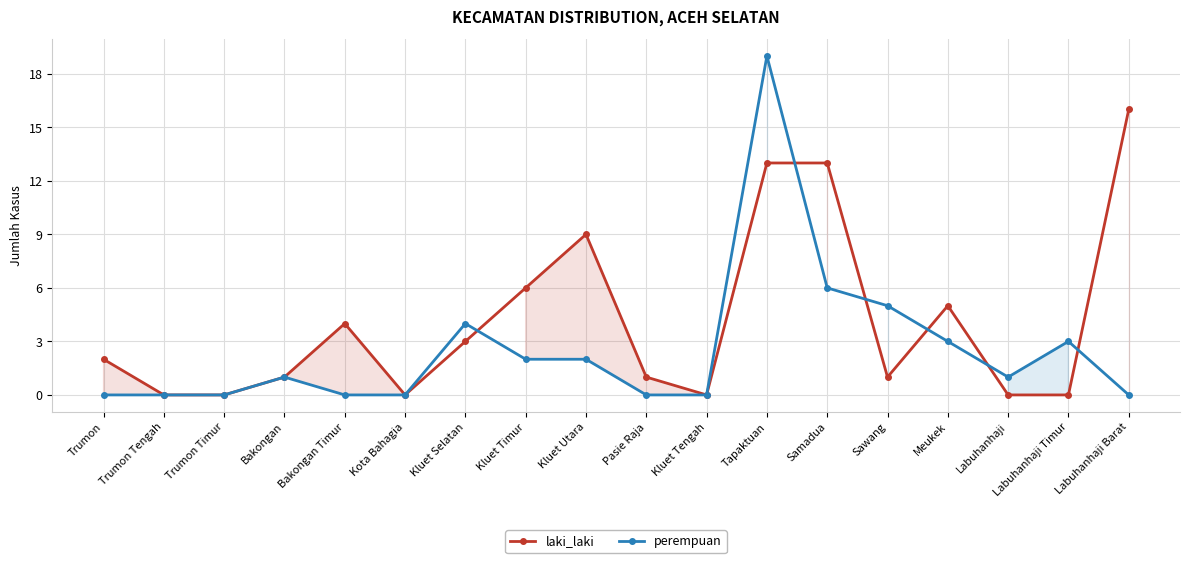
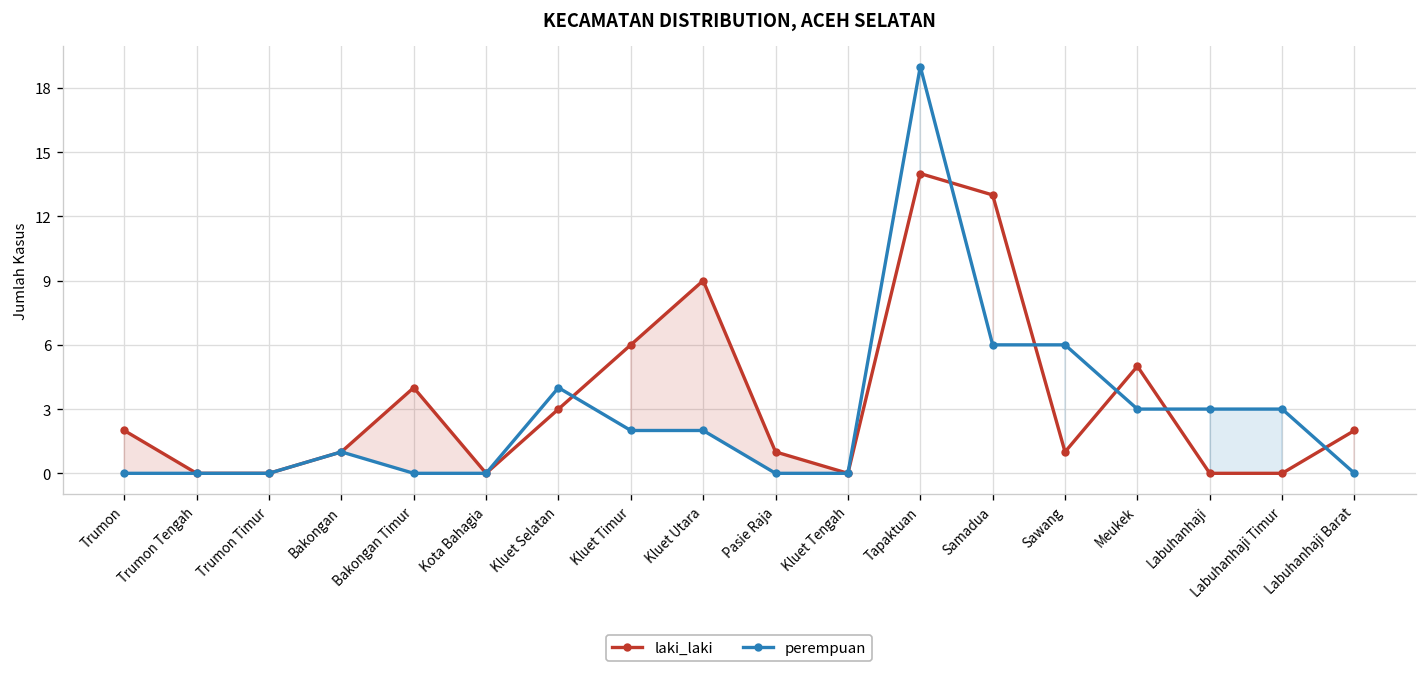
laki_laki, Tapaktuan: 13 -> 14
perempuan, Sawang: 5 -> 6
perempuan, Labuhanhaji: 1 -> 3
laki_laki, Labuhanhaji Barat: 16 -> 2
